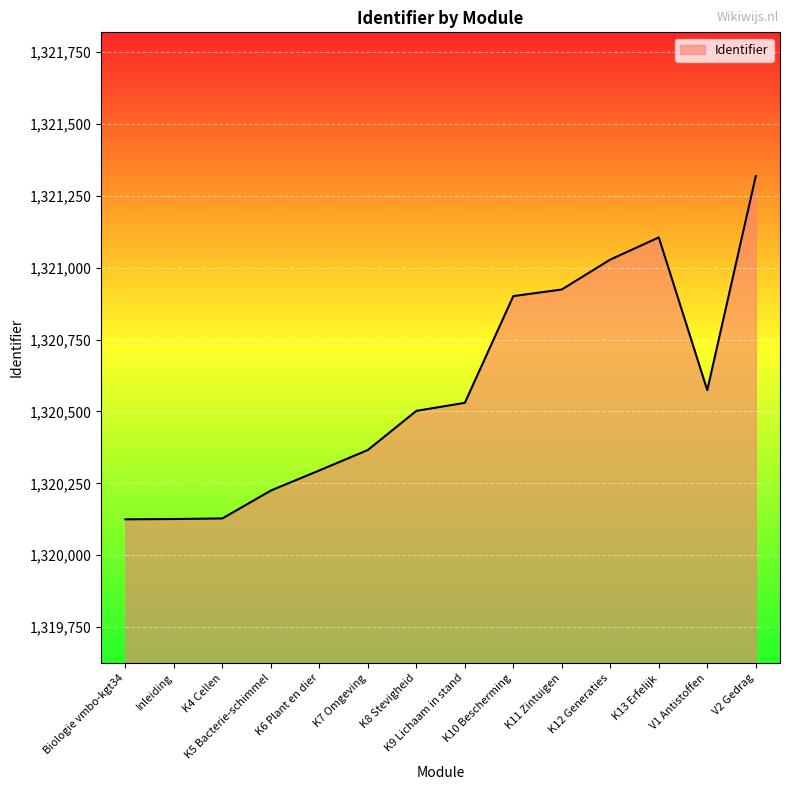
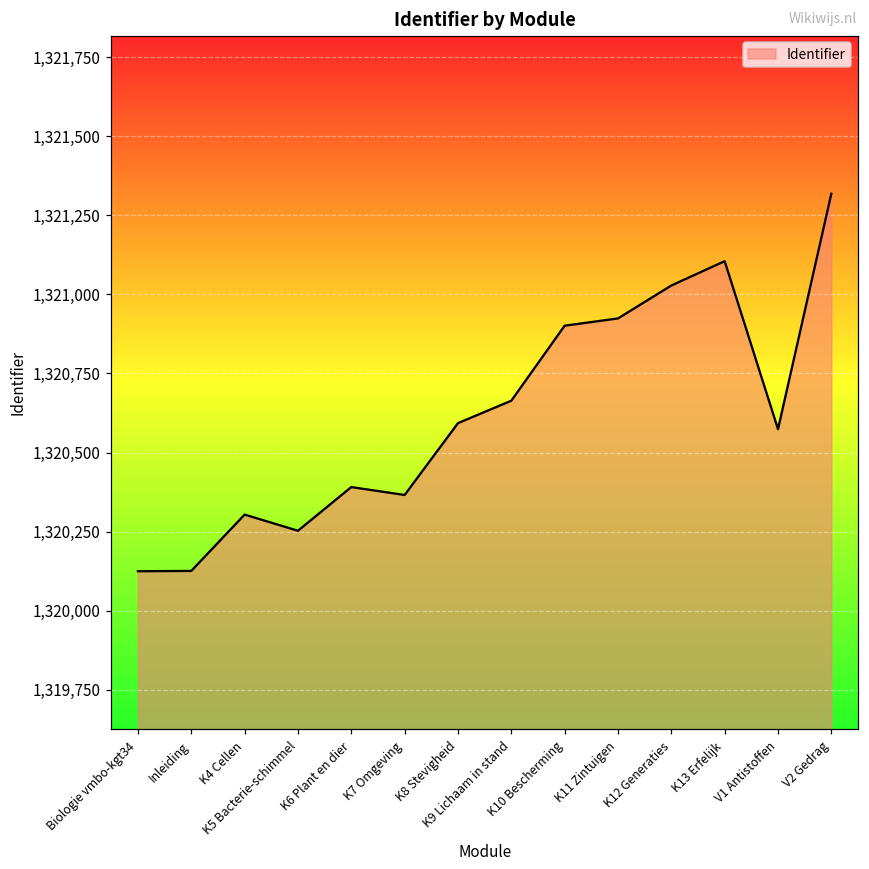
K4 Cellen: 1,320,130 -> 1,320,300
K5 Bacterie-schimmel: 1,320,230 -> 1,320,250
K6 Plant en dier: 1,320,300 -> 1,320,390
K8 Stevigheid: 1,320,500 -> 1,320,590
K9 Lichaam in stand: 1,320,530 -> 1,320,660
